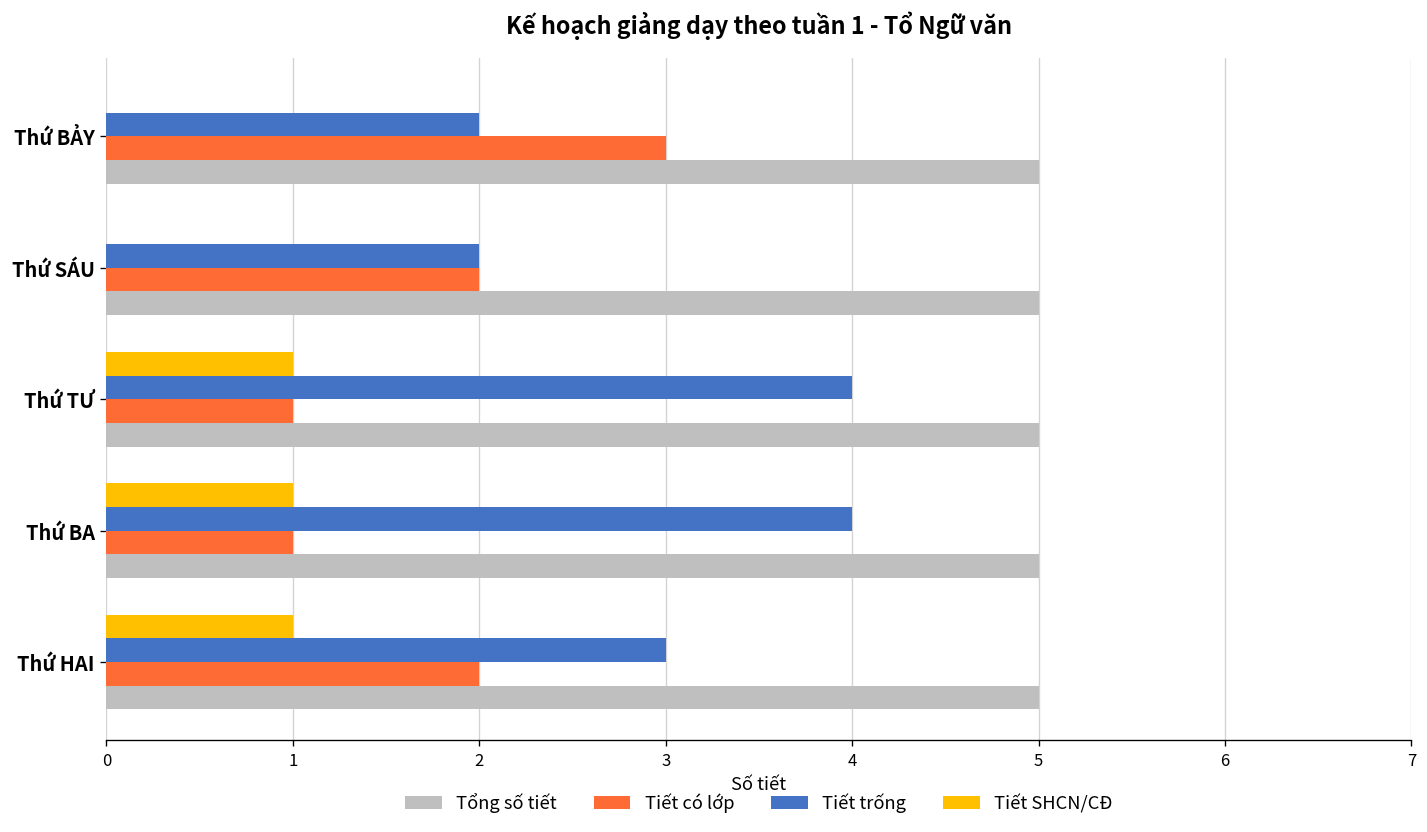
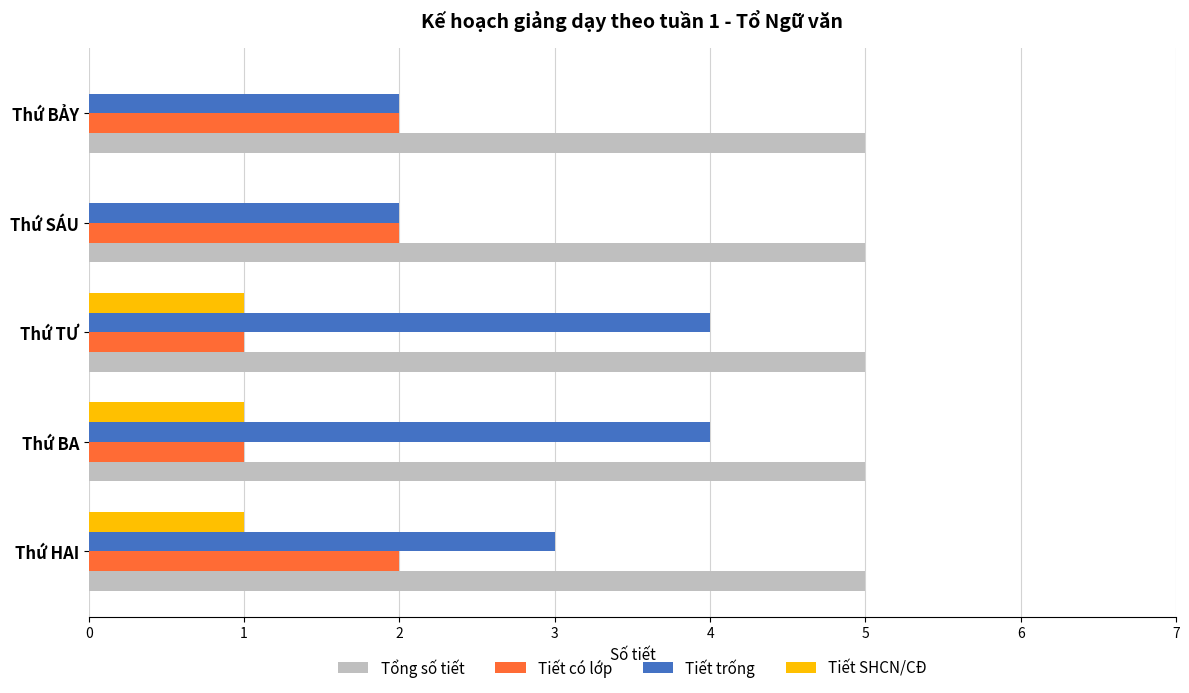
Tiết có lớp, Thứ BẢY: 3 -> 2
